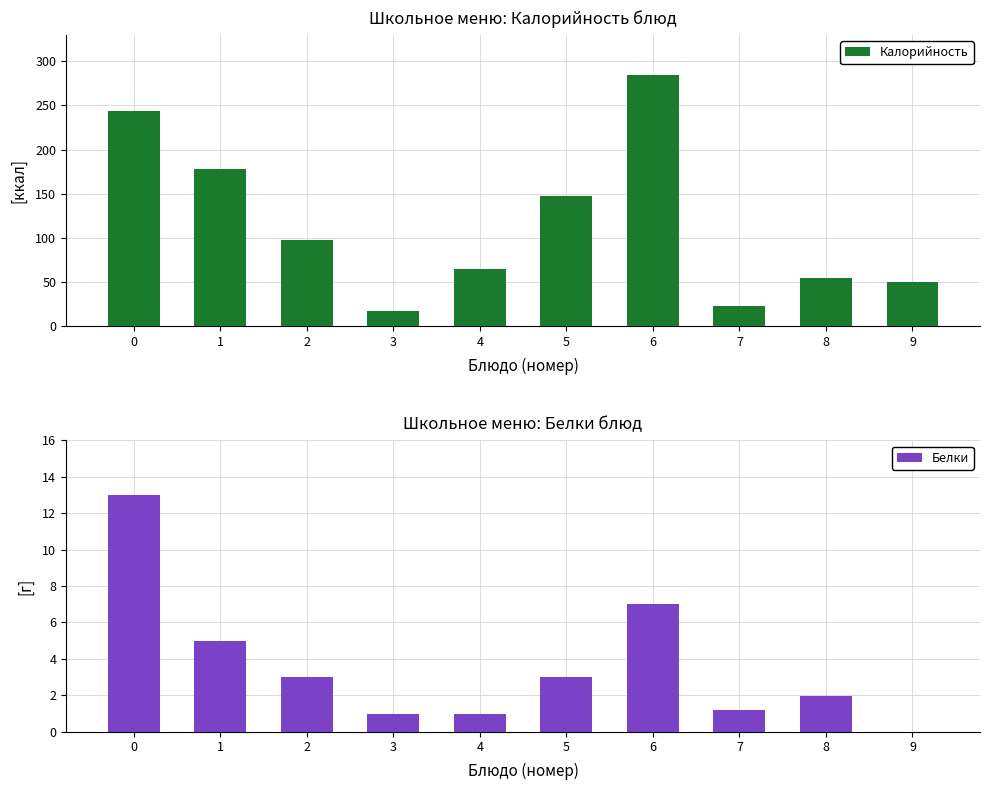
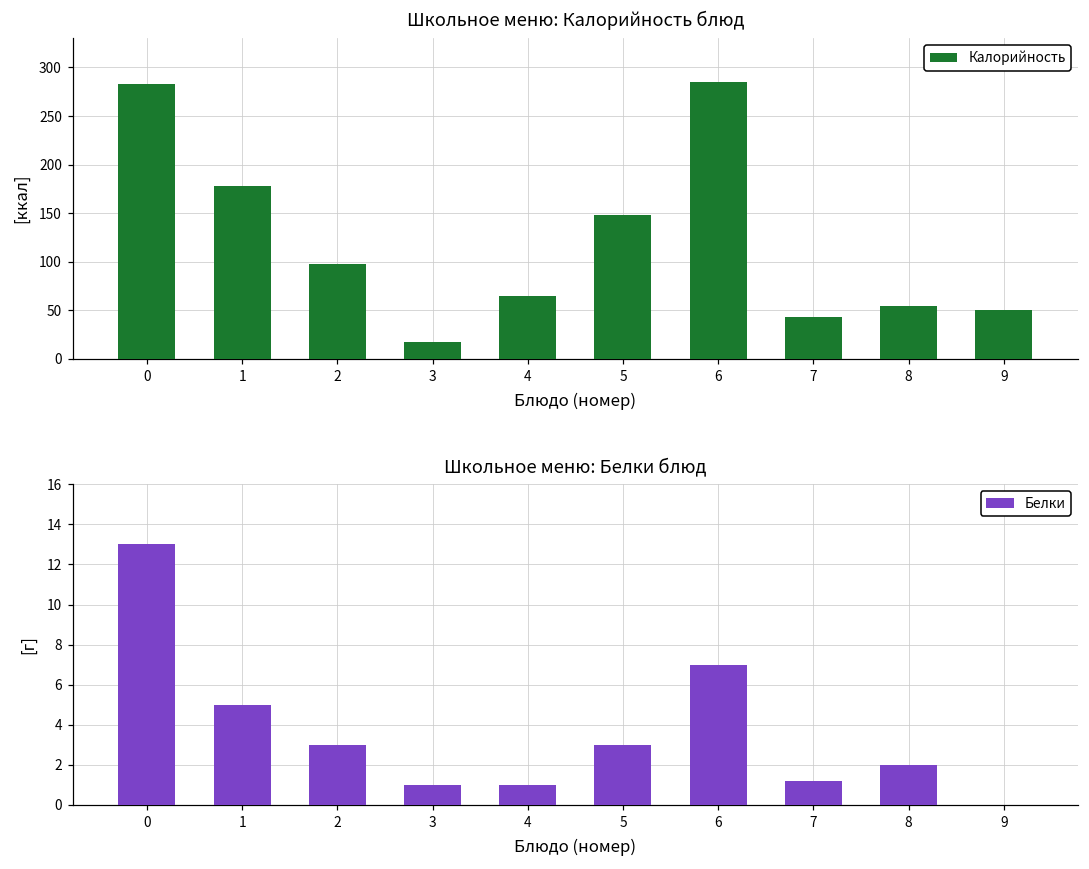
Школьное меню: Калорийность блюд, 0: 240 -> 280
Школьное меню: Калорийность блюд, 7: 20 -> 40
